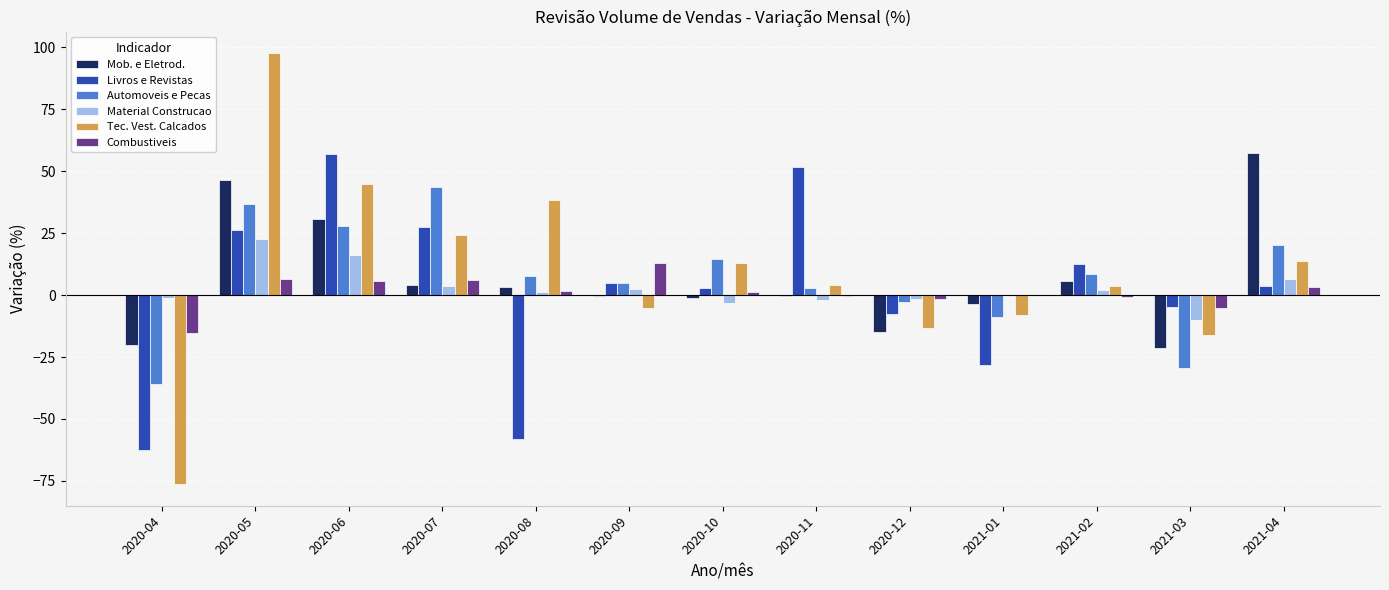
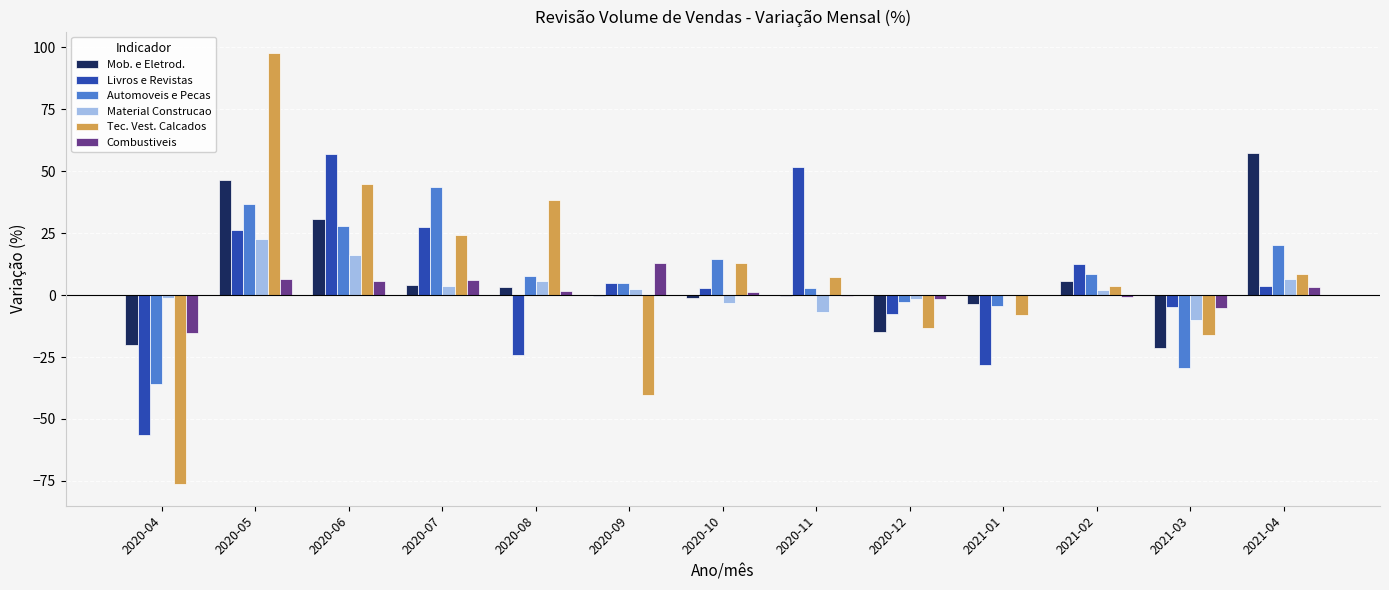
Livros e Revistas, 2020-04: -63 -> -56
Livros e Revistas, 2020-08: -58 -> -24
Material Construcao, 2020-08: 1 -> 6
Tec. Vest. Calcados, 2020-09: -5 -> -40
Material Construcao, 2020-11: -2 -> -7
Tec. Vest. Calcados, 2020-11: 4 -> 7
Automoveis e Pecas, 2021-01: -9 -> -4
Tec. Vest. Calcados, 2021-04: 14 -> 9
